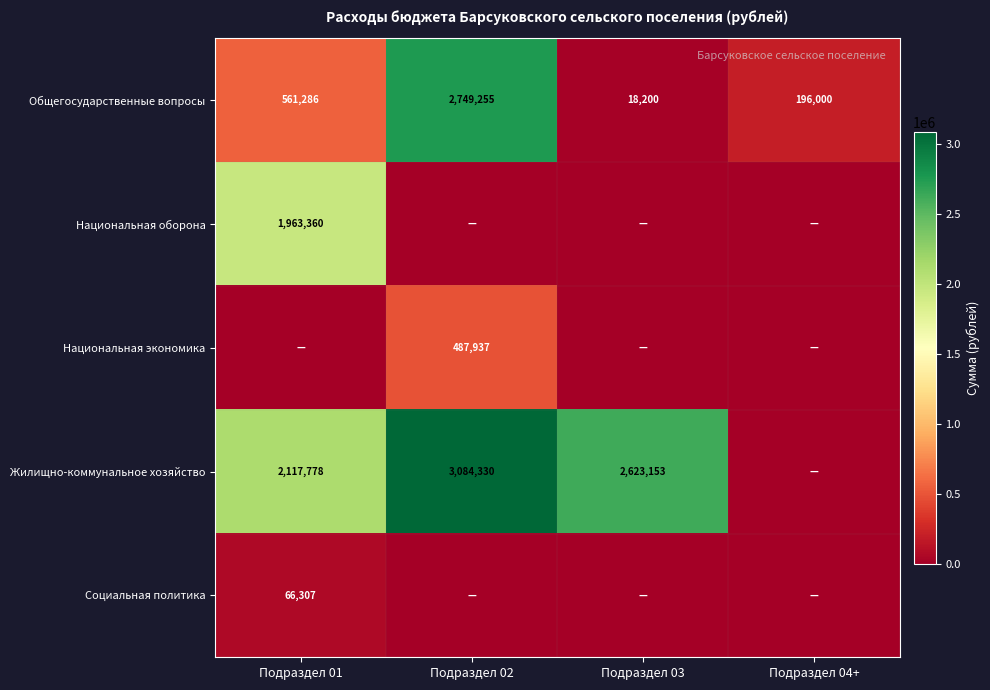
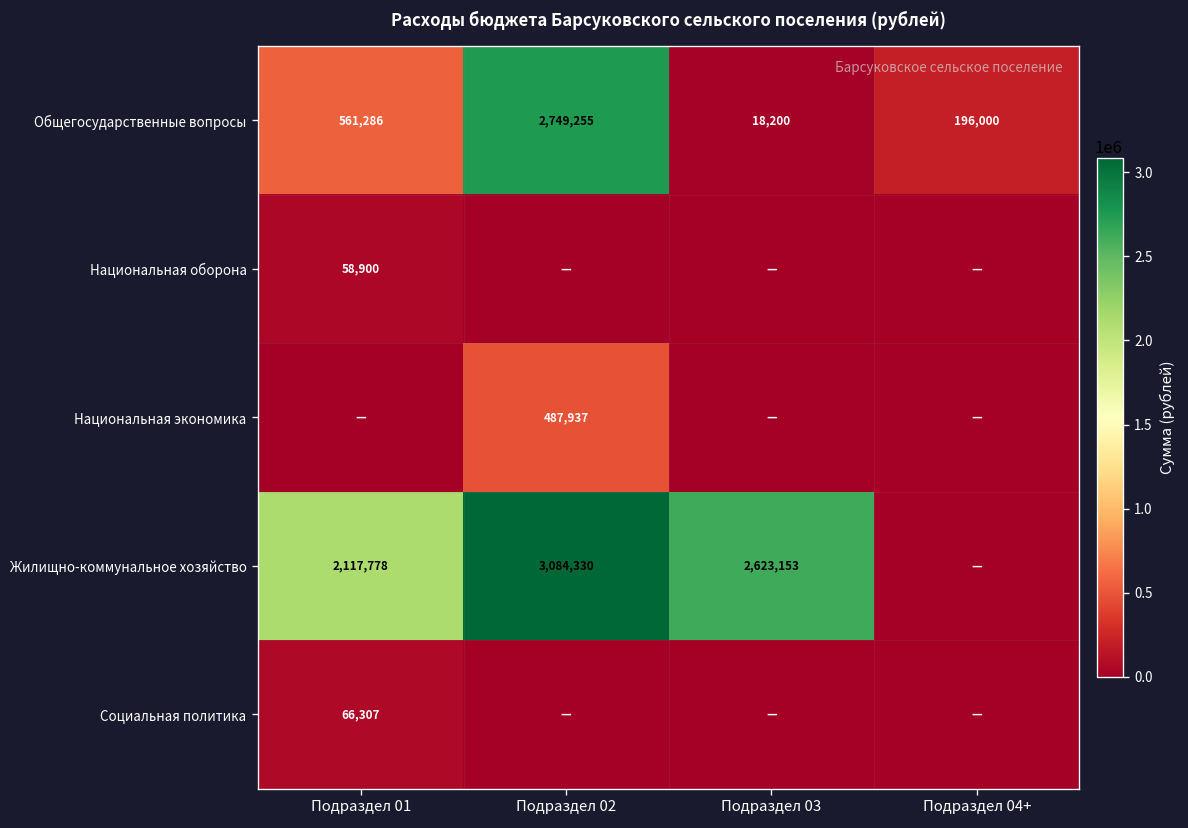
Национальная оборона, Подраздел 01: 1,963,360 -> 58,900
